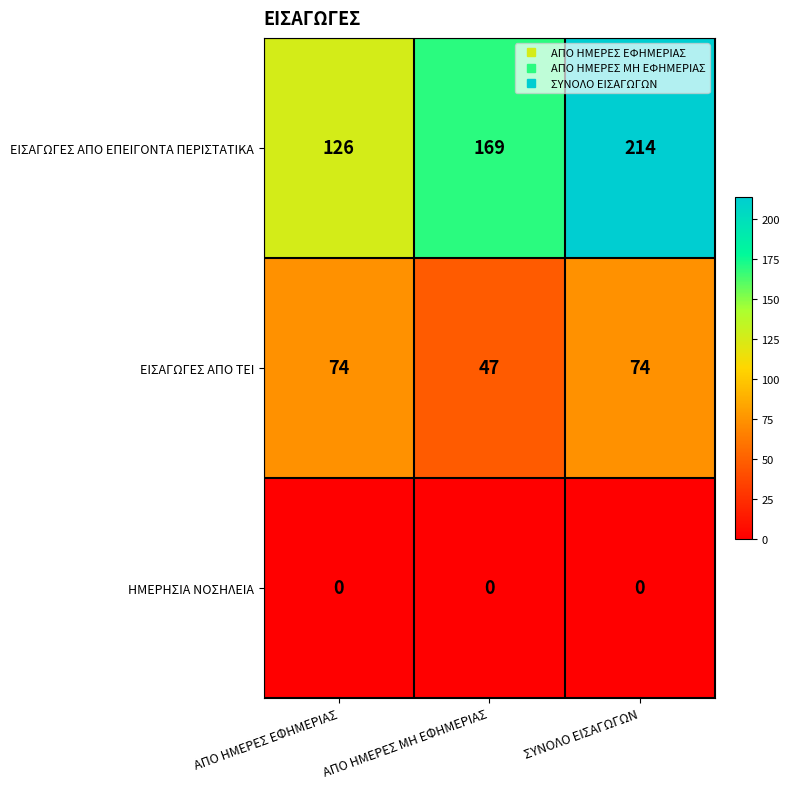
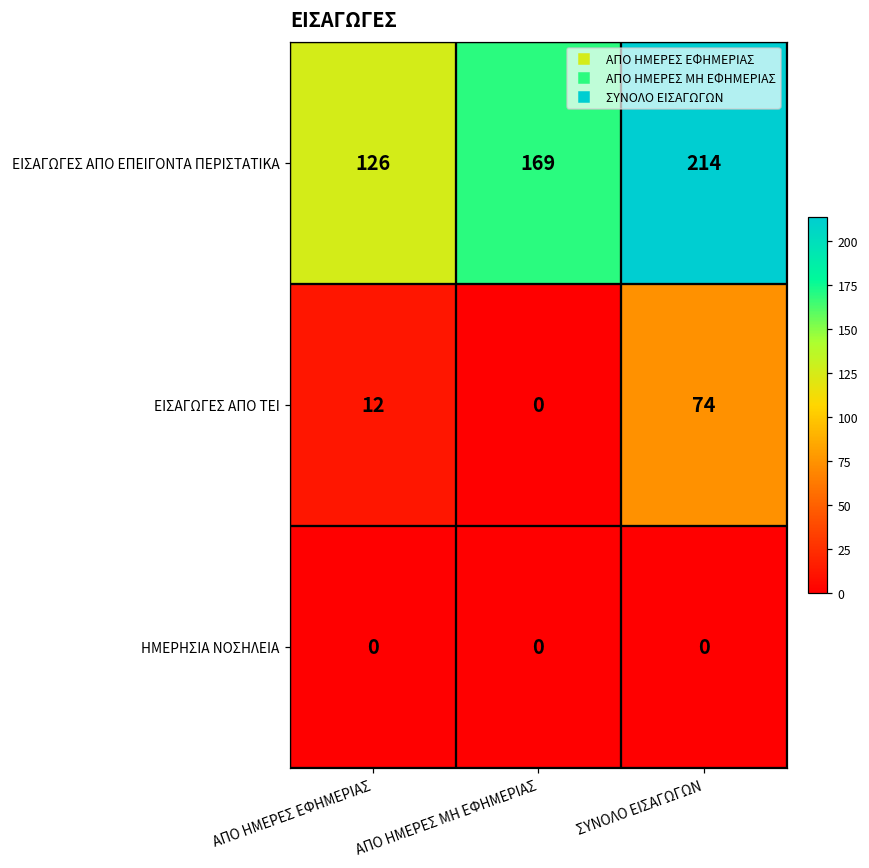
ΕΙΣΑΓΩΓΕΣ ΑΠΟ ΤΕΙ, ΑΠΟ ΗΜΕΡΕΣ ΕΦΗΜΕΡΙΑΣ: 74 -> 12
ΕΙΣΑΓΩΓΕΣ ΑΠΟ ΤΕΙ, ΑΠΟ ΗΜΕΡΕΣ ΜΗ ΕΦΗΜΕΡΙΑΣ: 47 -> 0
